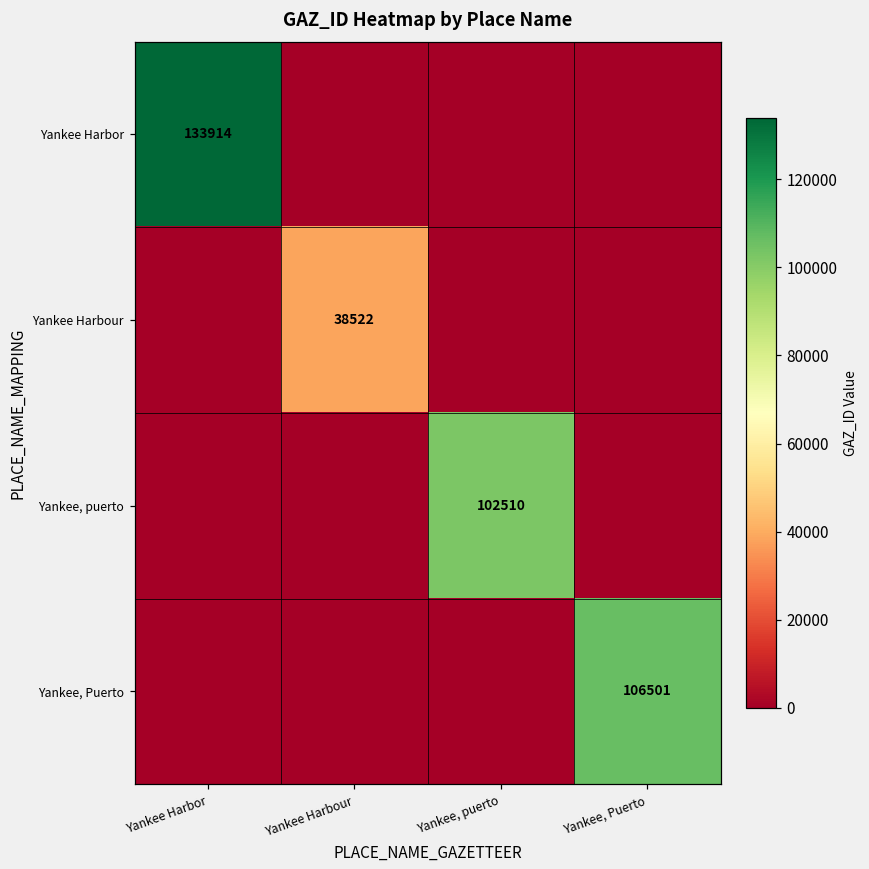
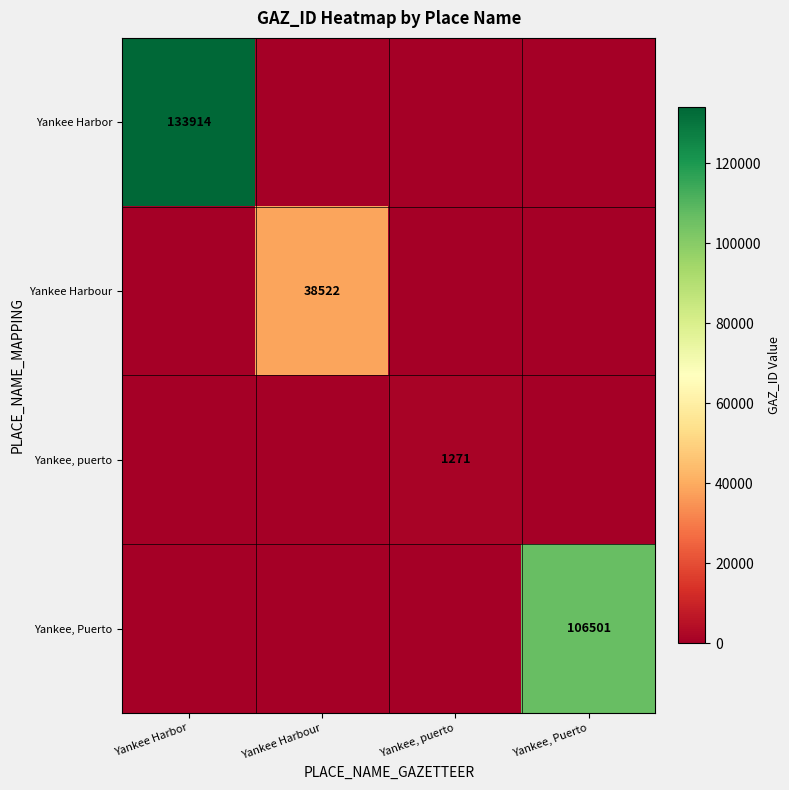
Yankee, puerto, Yankee, puerto: 102510 -> 1271
